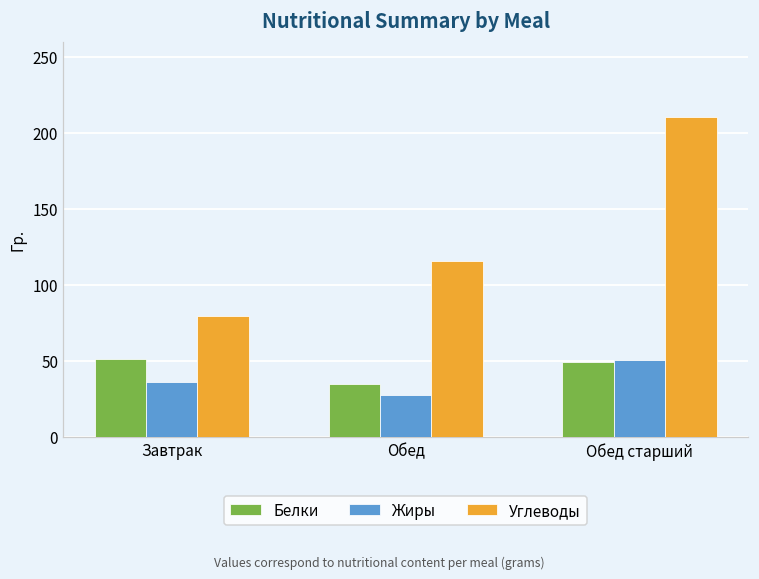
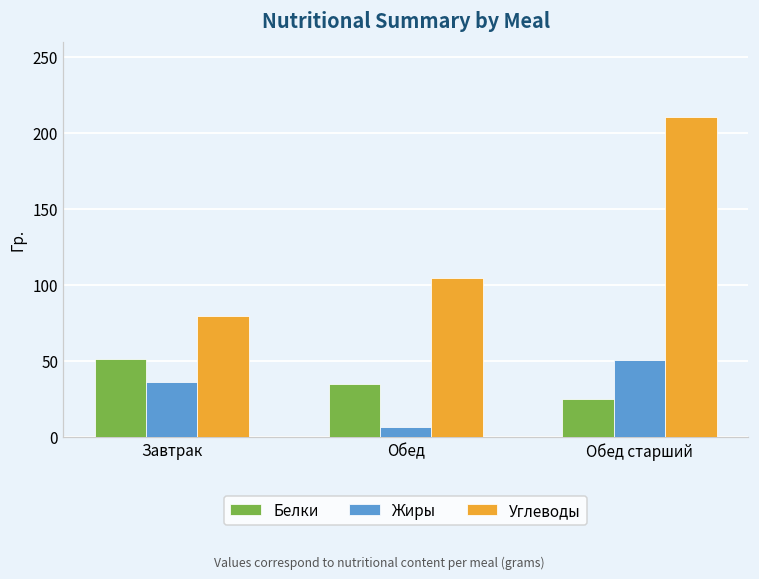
Жиры, Обед: 27 -> 7
Углеводы, Обед: 116 -> 105
Белки, Обед старший: 49 -> 25
